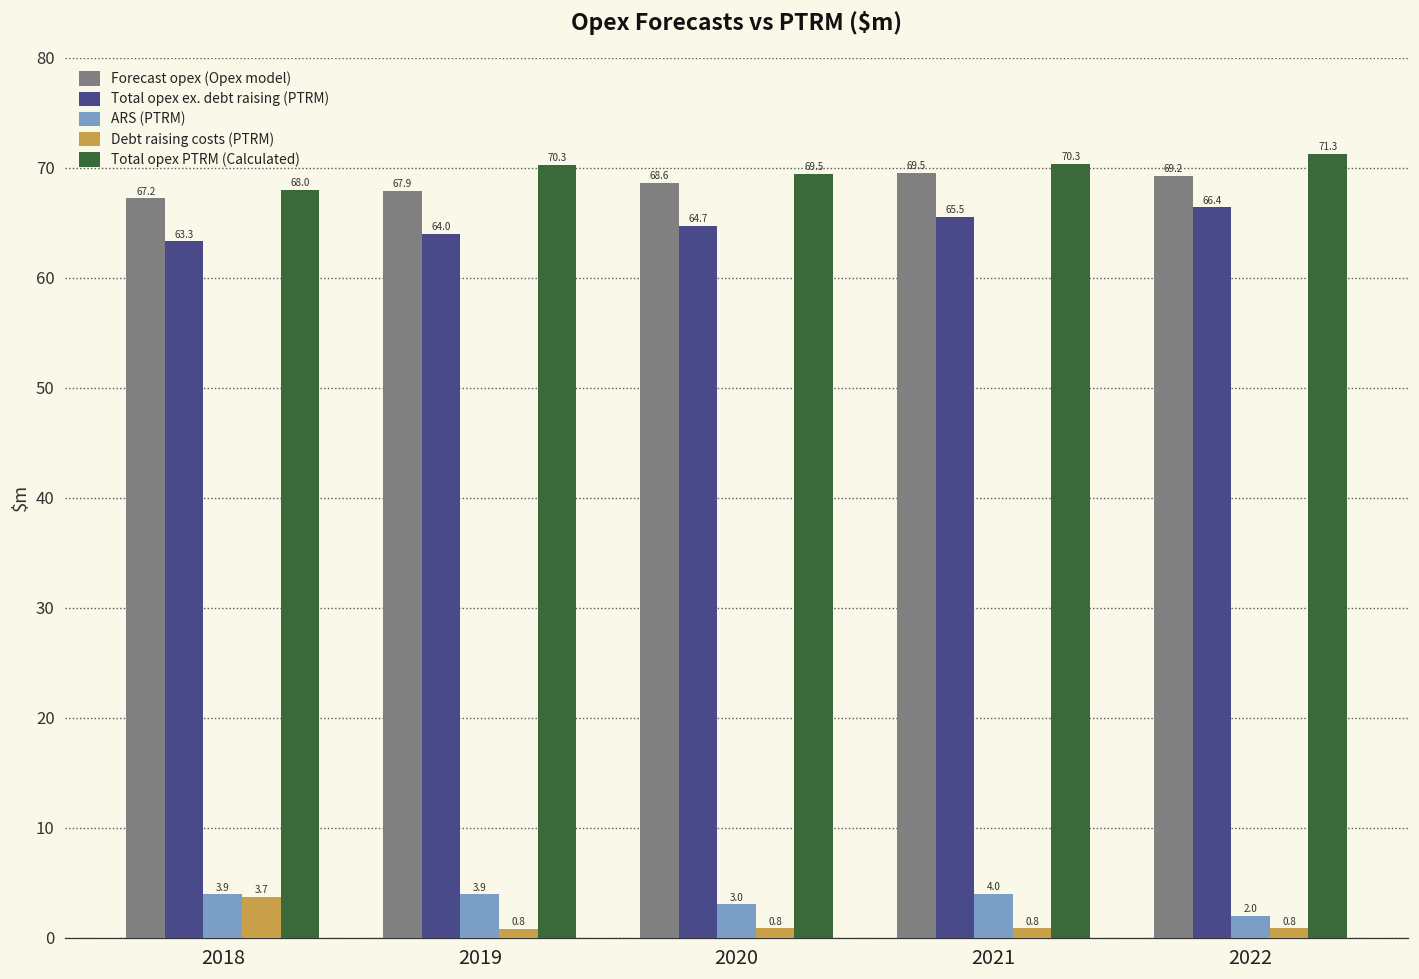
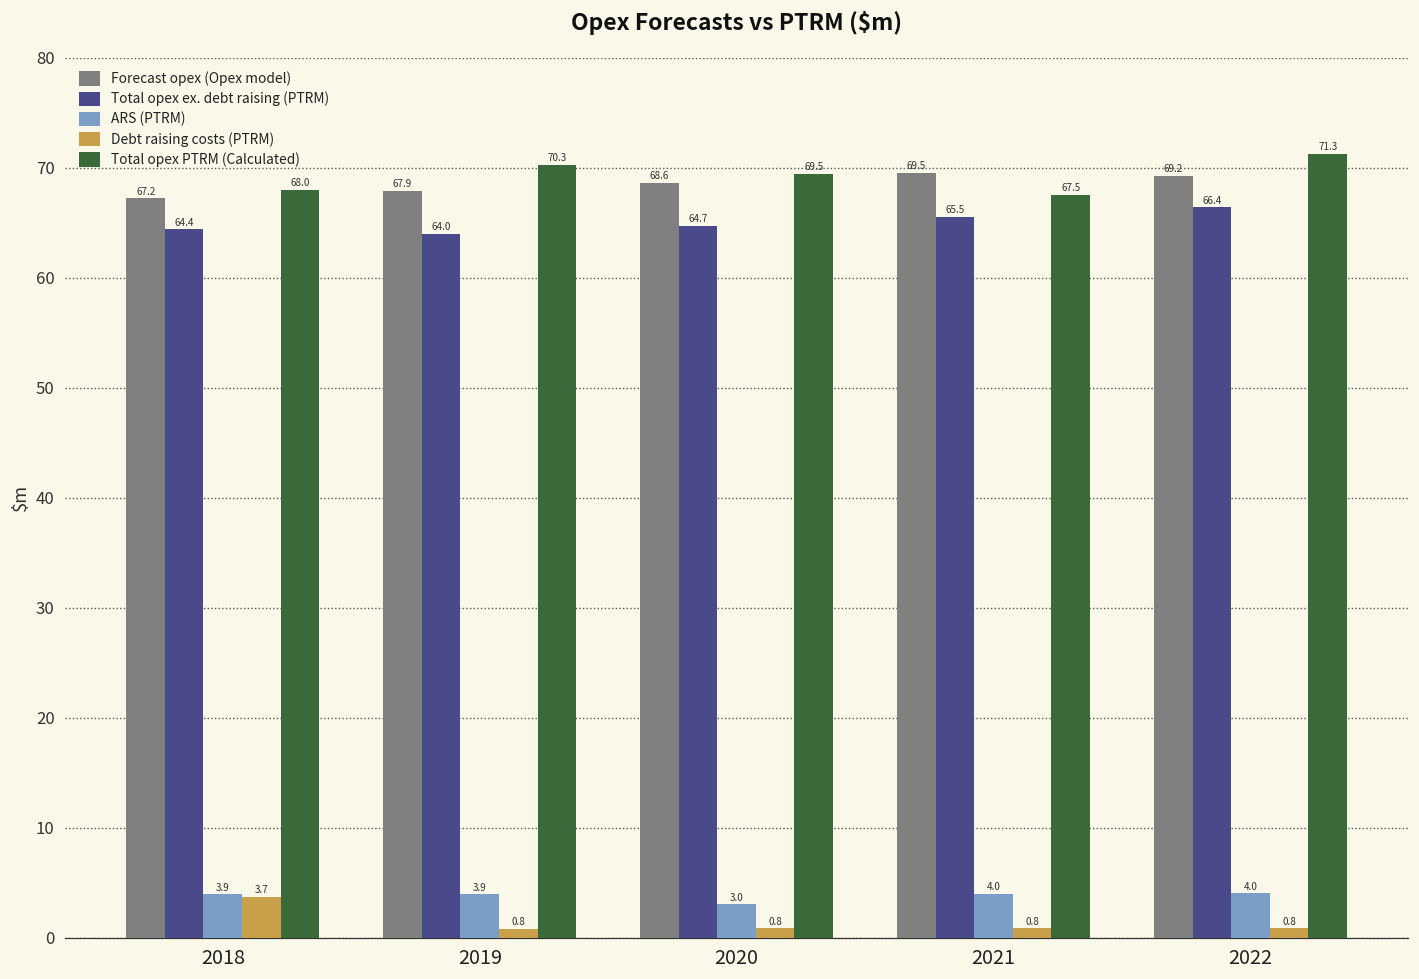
Total opex ex. debt raising (PTRM), 2018: 63.3 -> 64.4
Total opex PTRM (Calculated), 2021: 70.3 -> 67.5
ARS (PTRM), 2022: 2.0 -> 4.0
